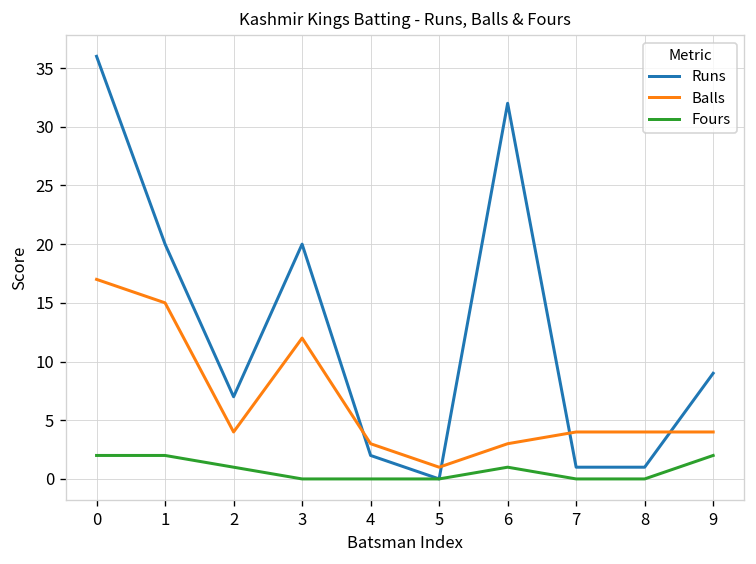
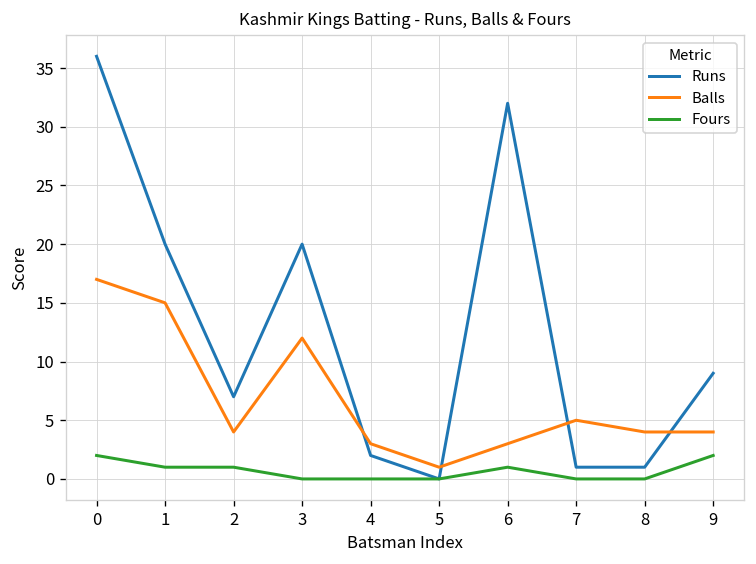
Fours, 1: 2 -> 1
Balls, 7: 4 -> 5
